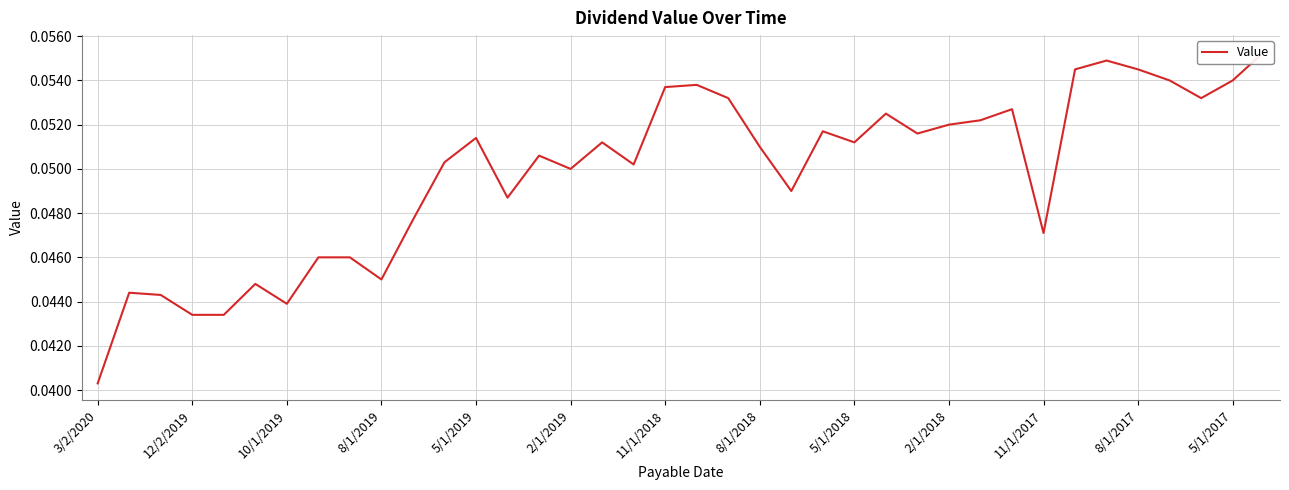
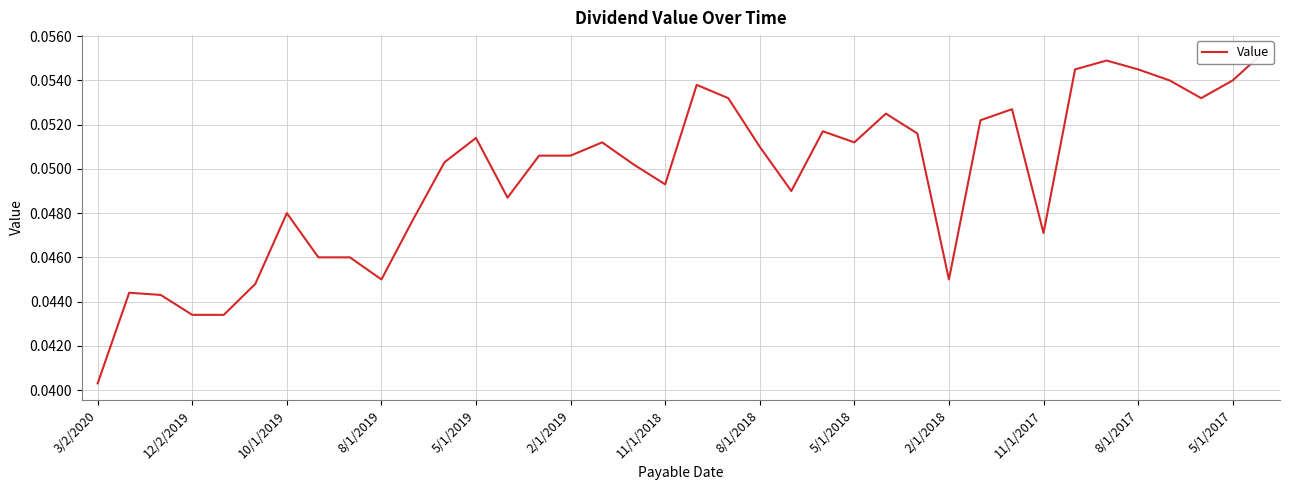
10/1/2019: 0.0439 -> 0.0480
2/1/2019: 0.0500 -> 0.0506
11/1/2018: 0.0537 -> 0.0493
2/1/2018: 0.052 -> 0.045
